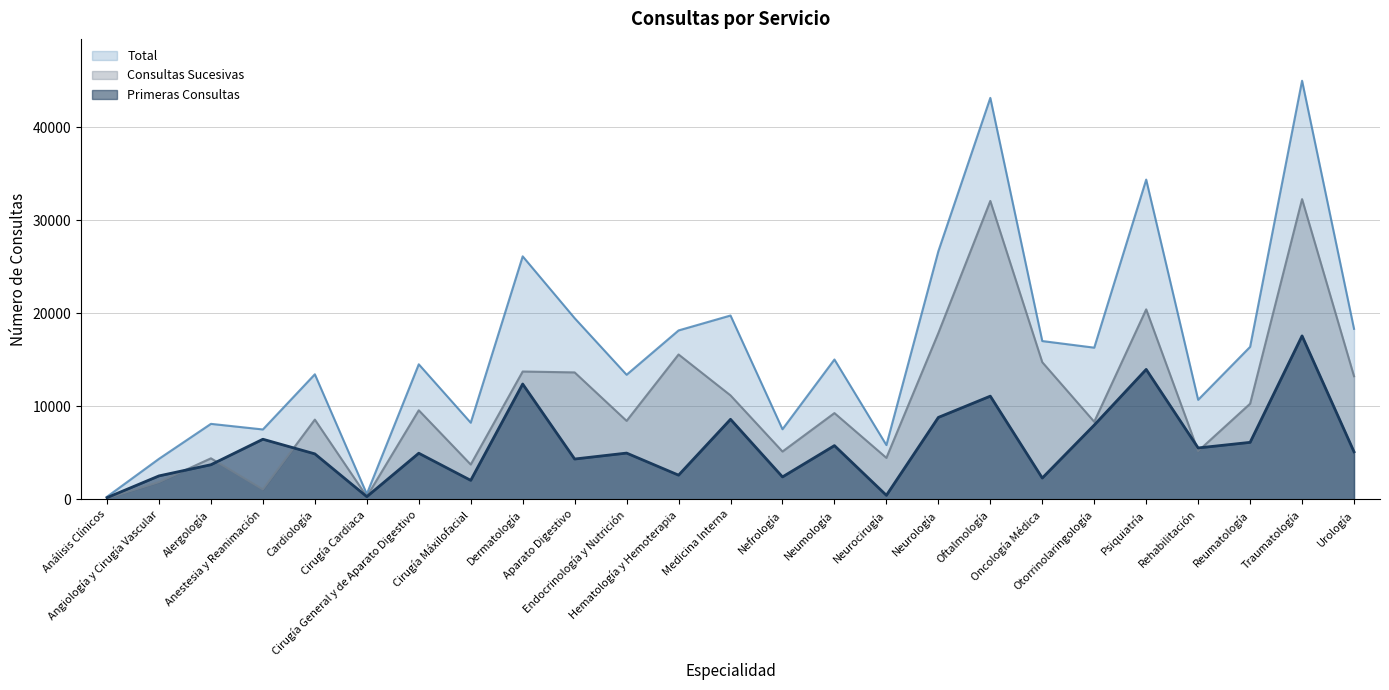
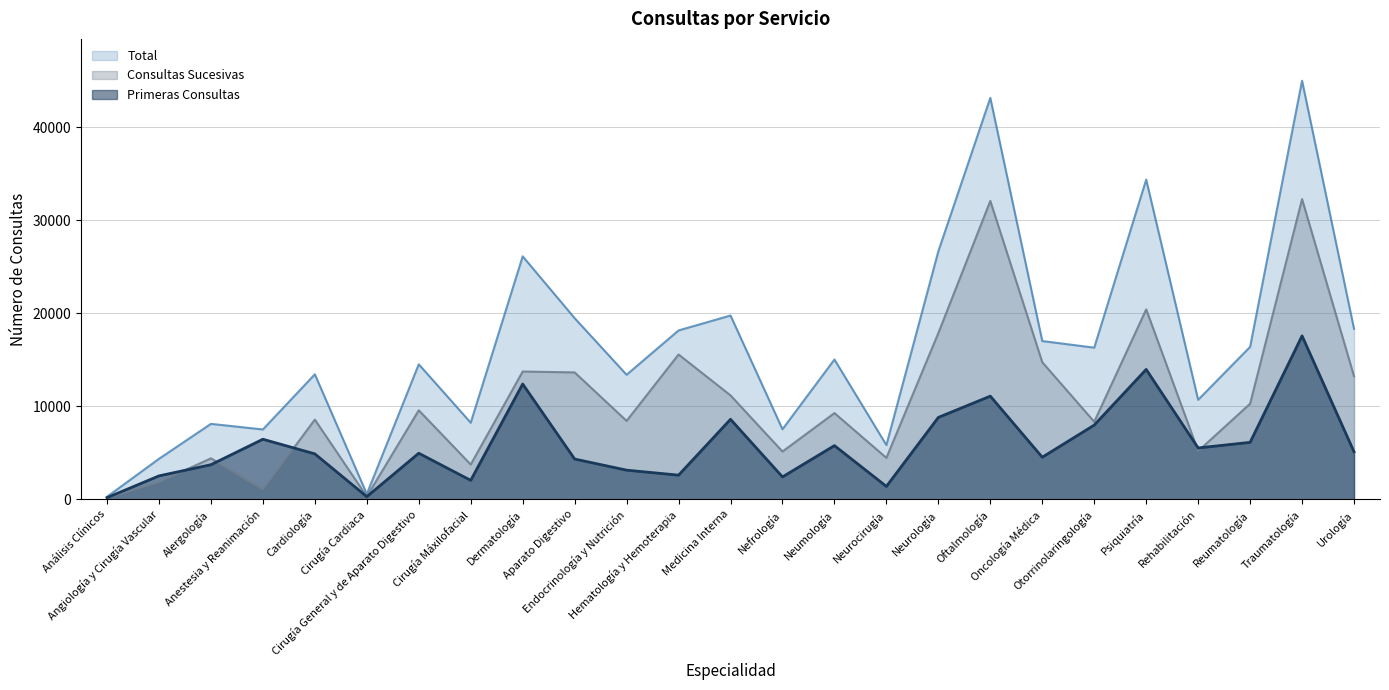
Primeras Consultas, Endocrinología y Nutrición: 5000 -> 3000
Primeras Consultas, Neurocirugía: 0 -> 1000
Primeras Consultas, Oncología Médica: 2000 -> 5000
